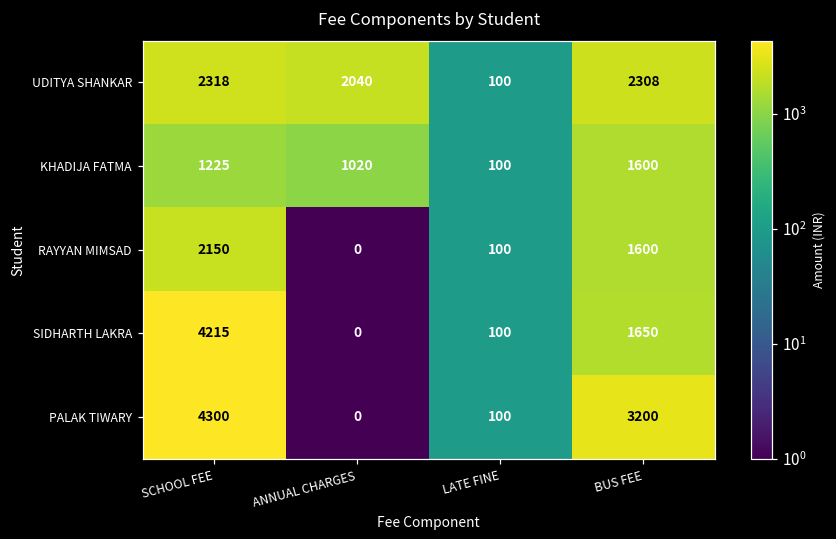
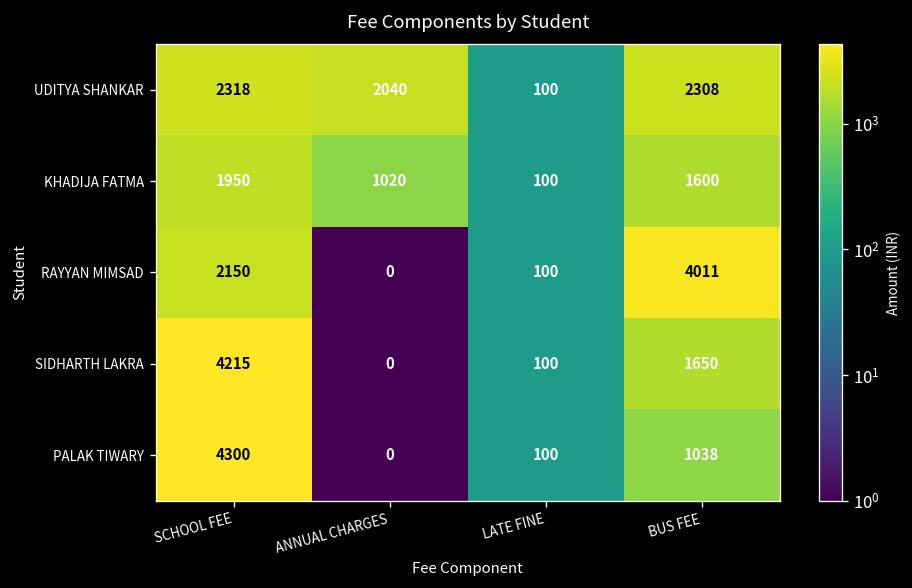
KHADIJA FATMA, SCHOOL FEE: 1225 -> 1950
RAYYAN MIMSAD, BUS FEE: 1600 -> 4011
PALAK TIWARY, BUS FEE: 3200 -> 1038
